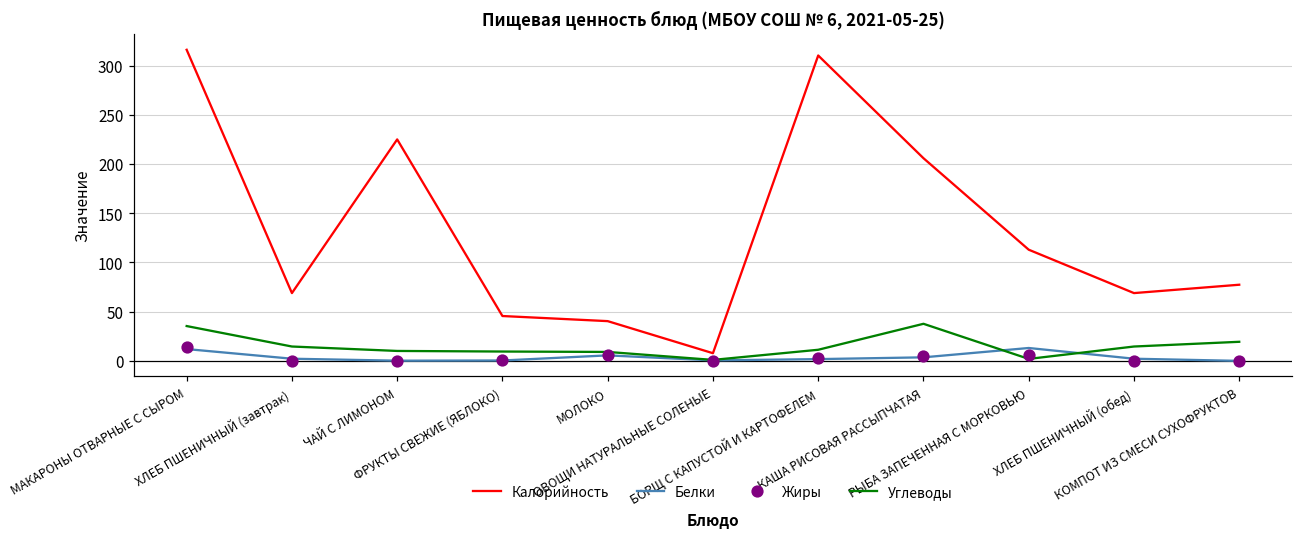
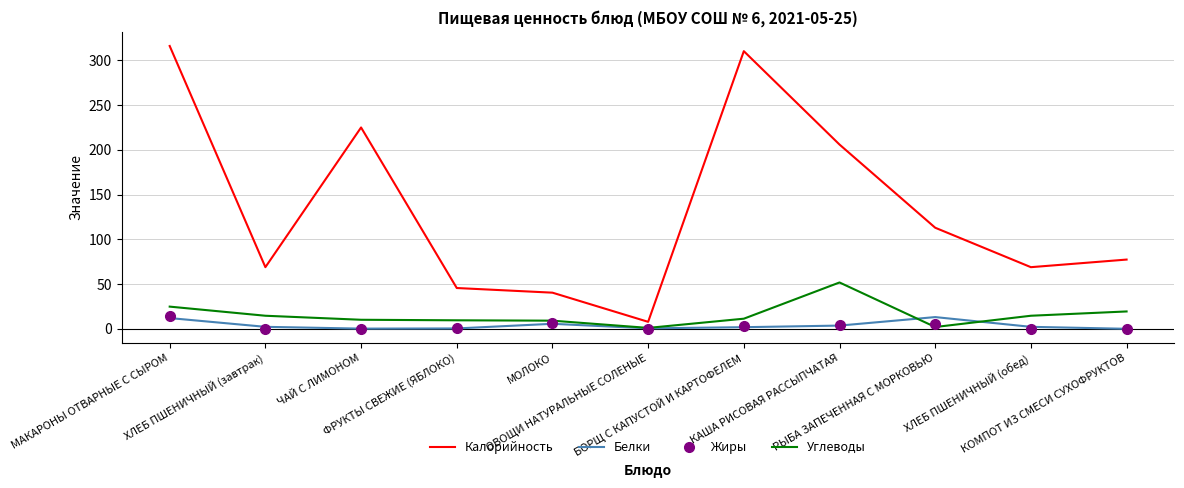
Углеводы, МАКАРОНЫ ОТВАРНЫЕ С СЫРОМ: 40 -> 20
Углеводы, КАША РИСОВАЯ РАССЫПЧАТАЯ: 40 -> 50
